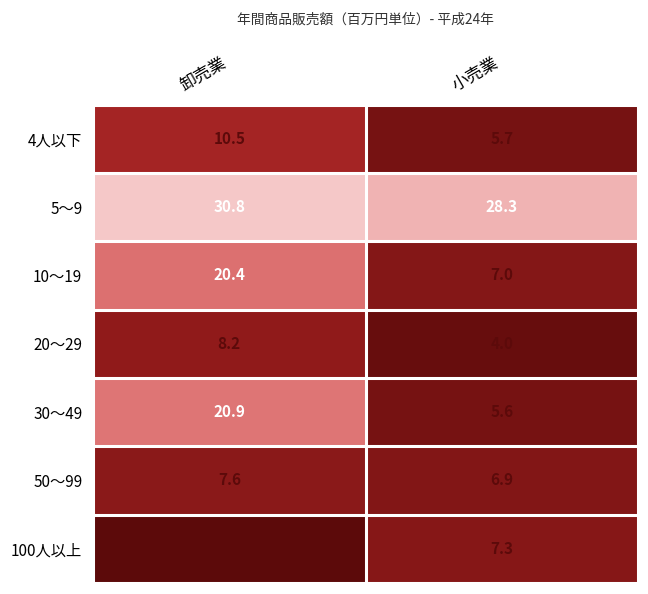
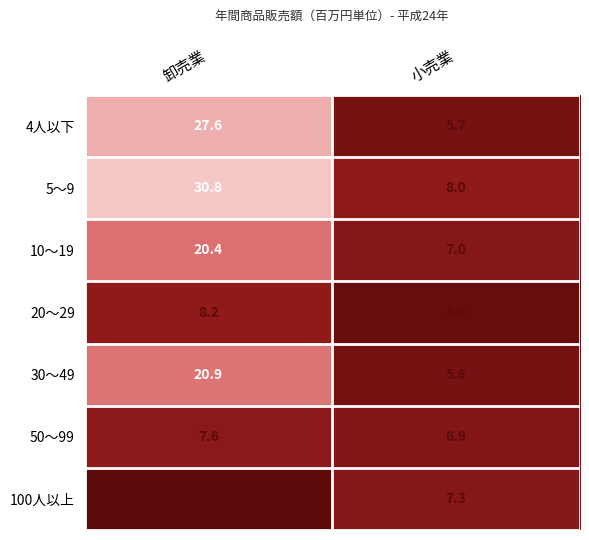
4人以下, 卸売業: 10.5 -> 27.6
5～9, 小売業: 28.3 -> 8.0
